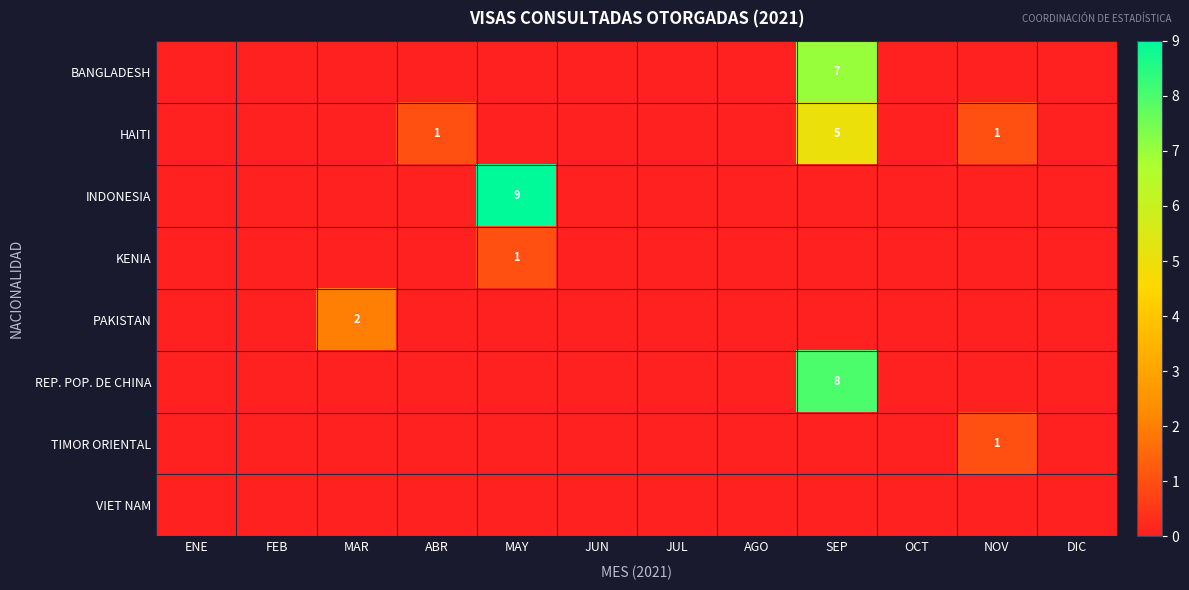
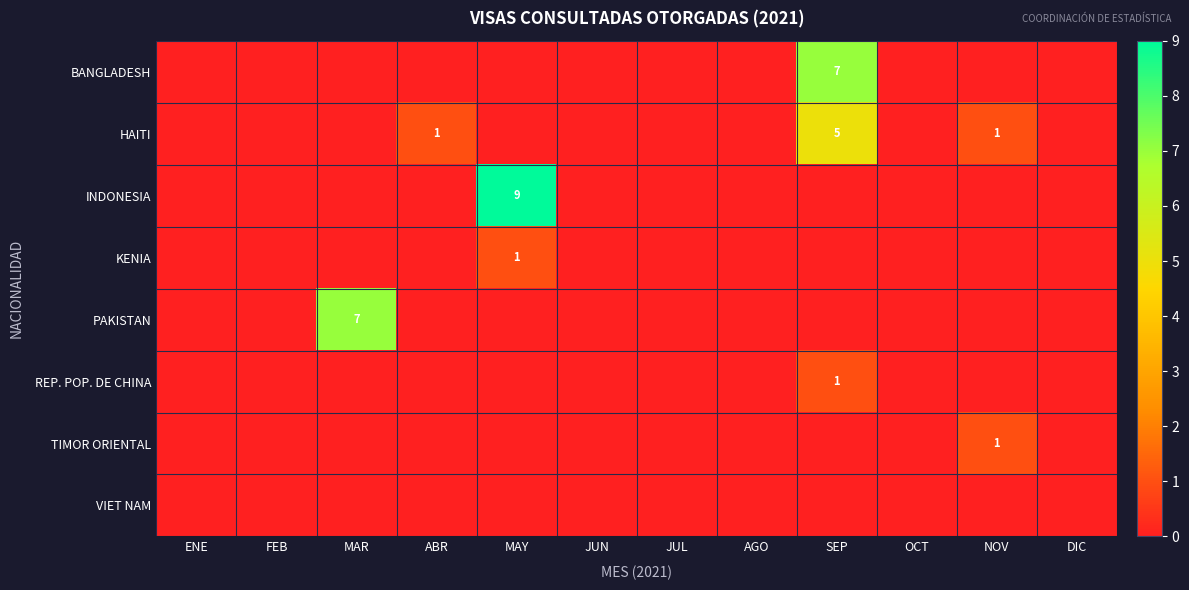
PAKISTAN, MAR: 2 -> 7
REP. POP. DE CHINA, SEP: 8 -> 1
